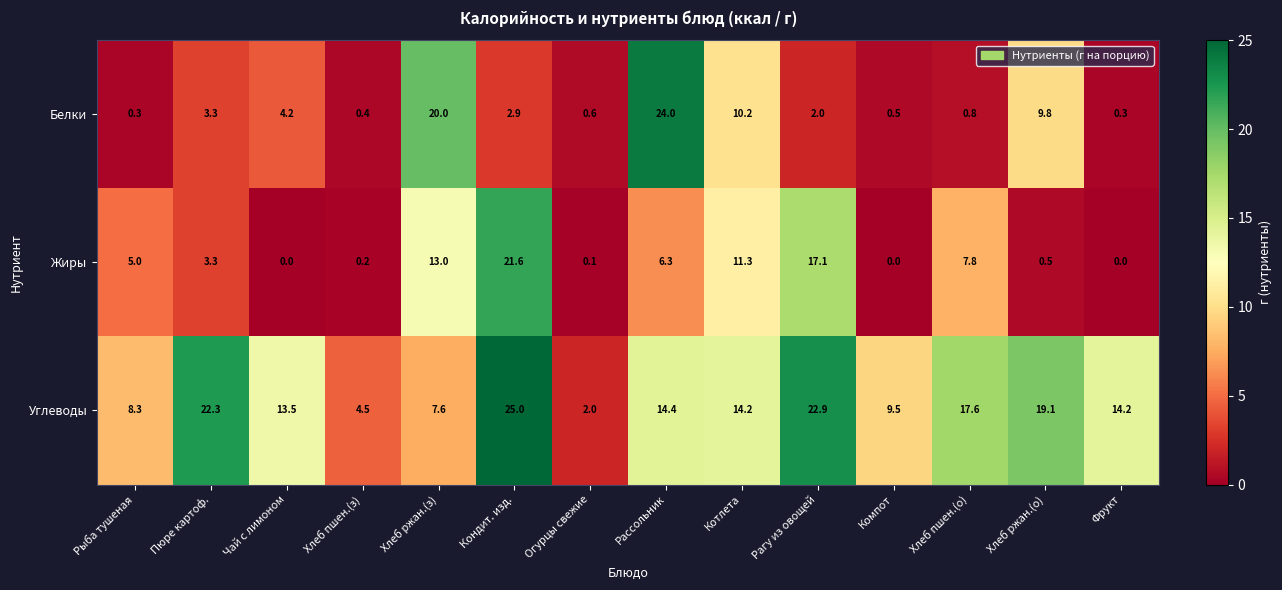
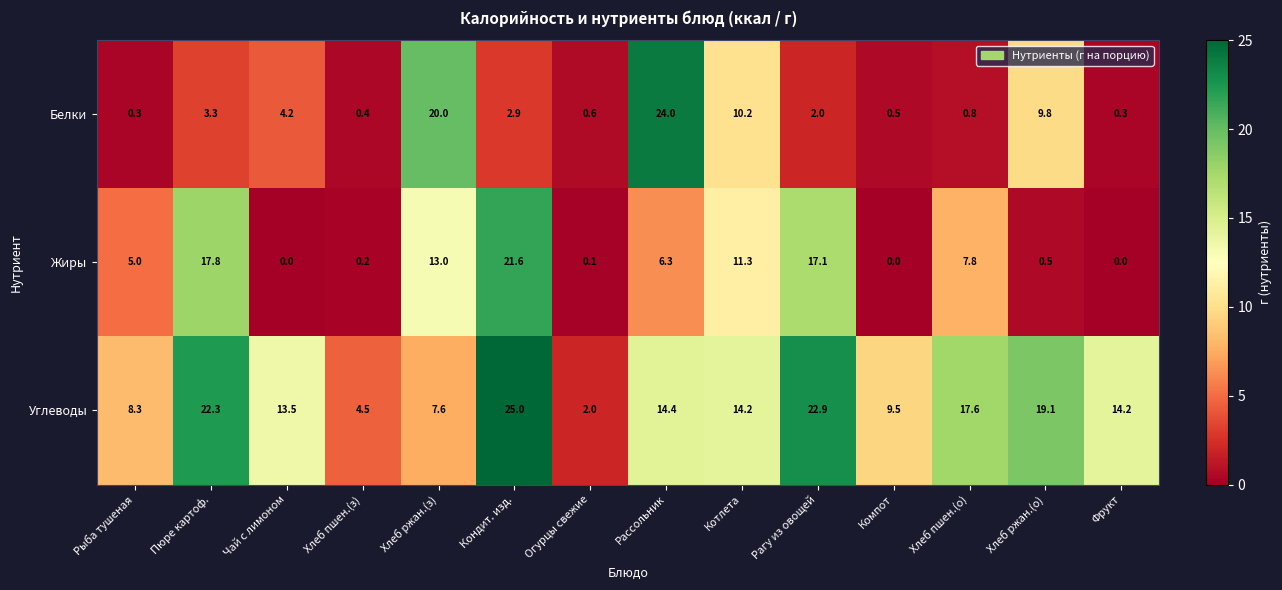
Жиры, Пюре картоф.: 3.3 -> 17.8
